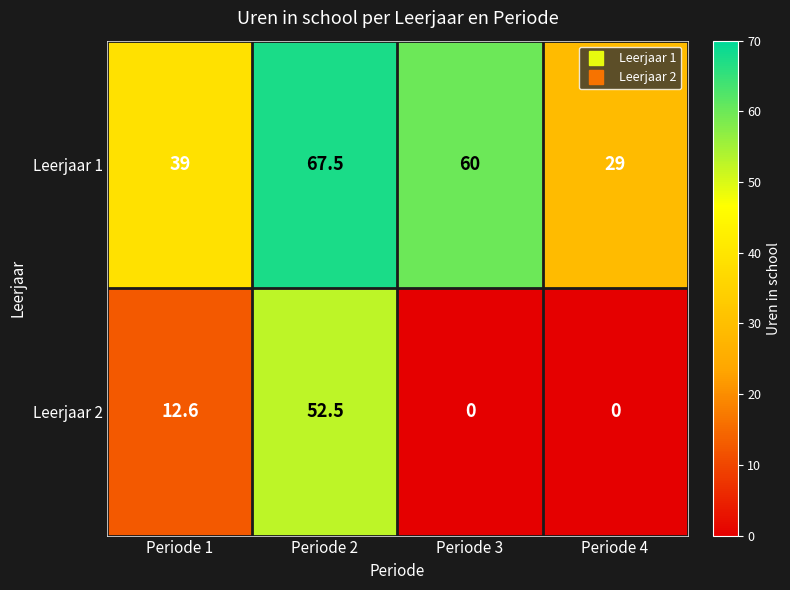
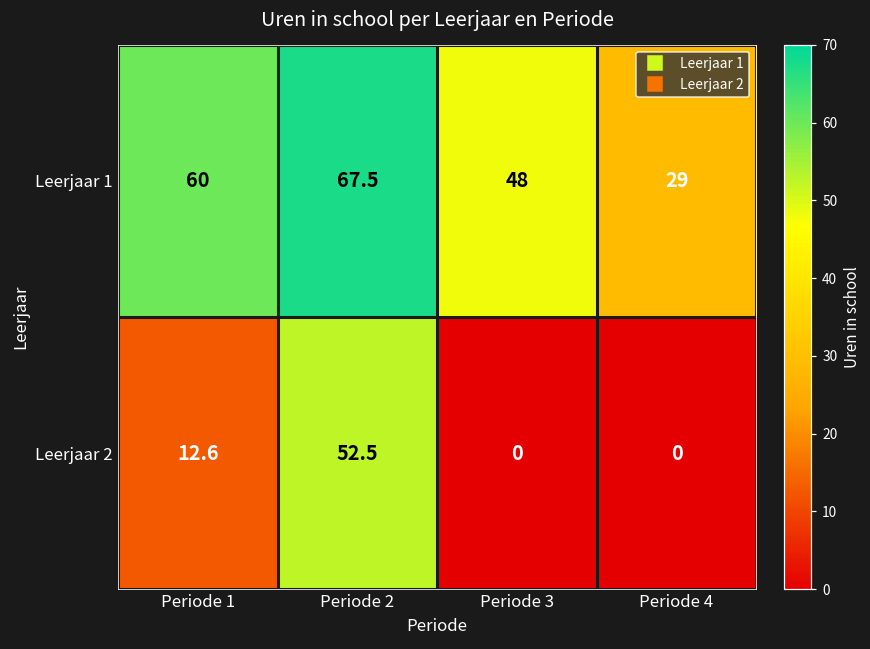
Leerjaar 1, Periode 1: 39 -> 60
Leerjaar 1, Periode 3: 60 -> 48
